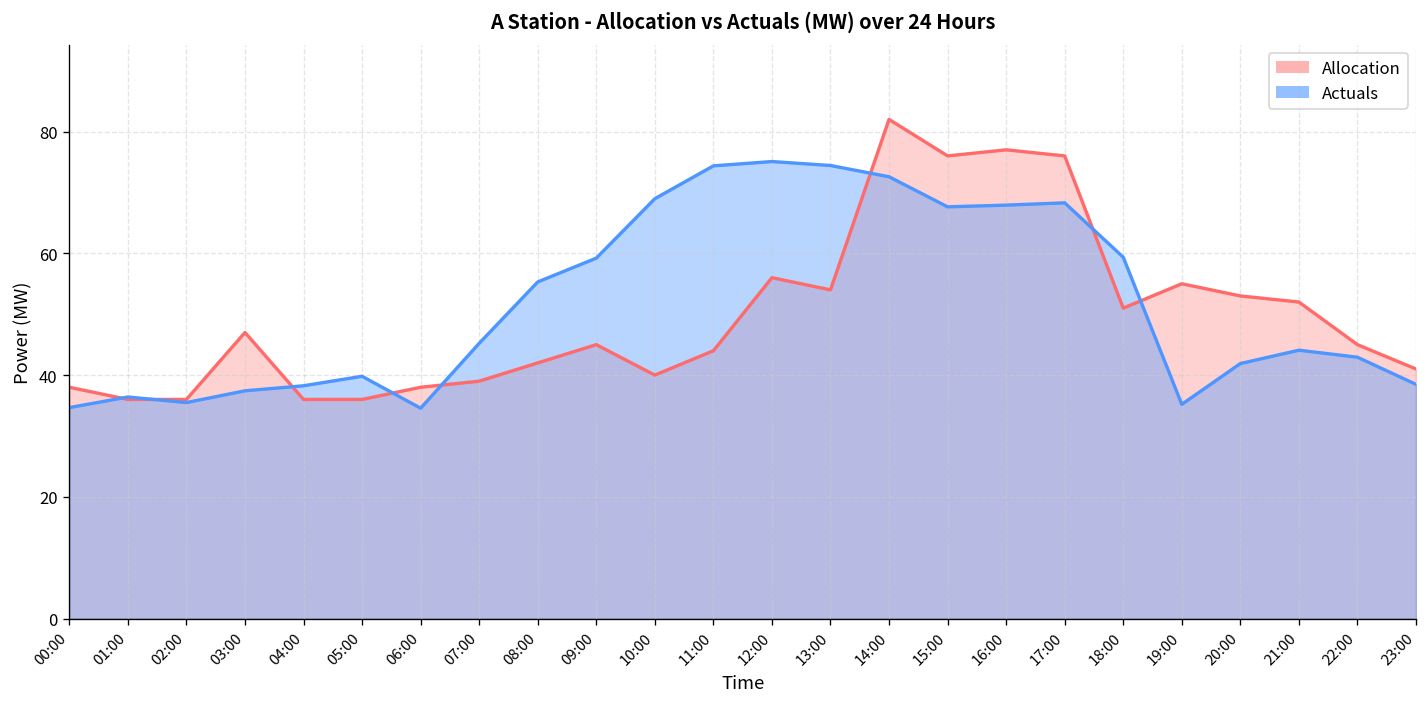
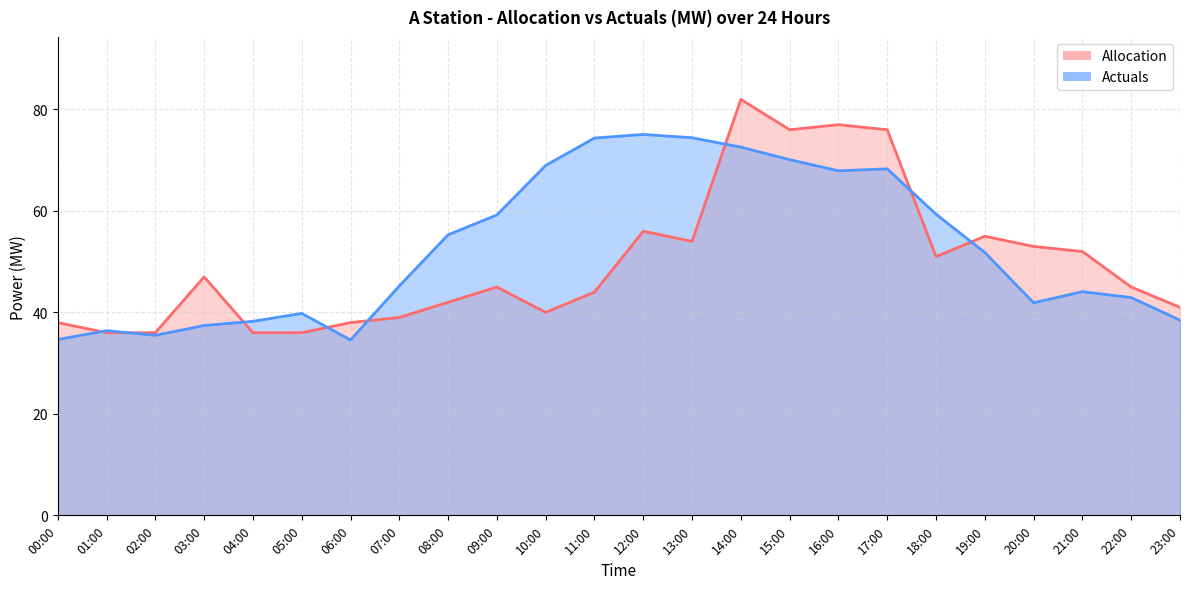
Actuals, 15:00: 68 -> 70
Actuals, 19:00: 35 -> 52
